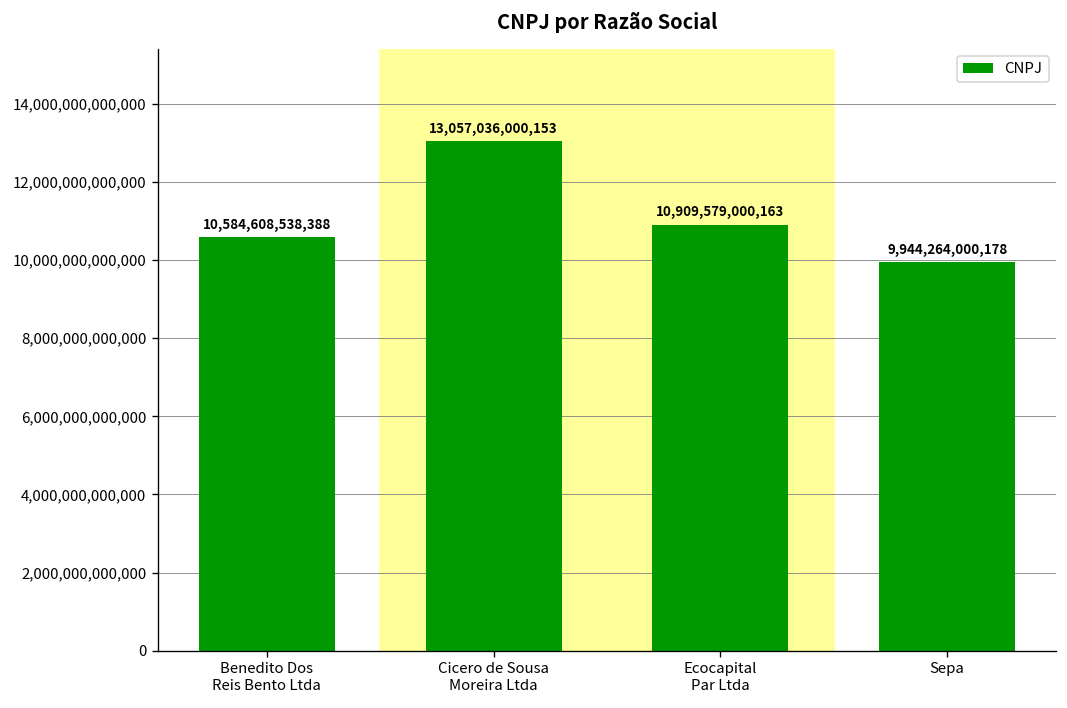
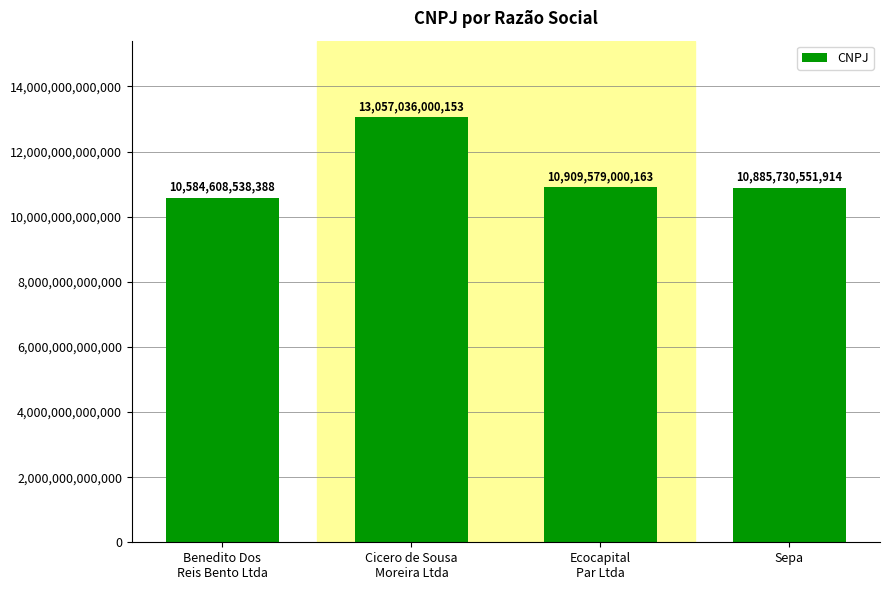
Sepa: 9,944,264,000,178 -> 10,885,730,551,914
